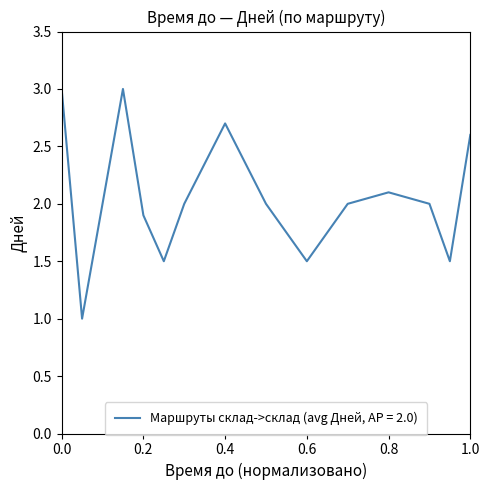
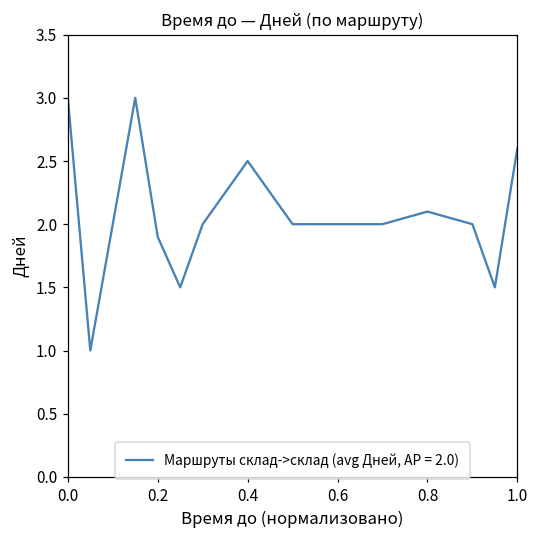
0.4: 2.7 -> 2.5
0.6: 1.5 -> 2.0
